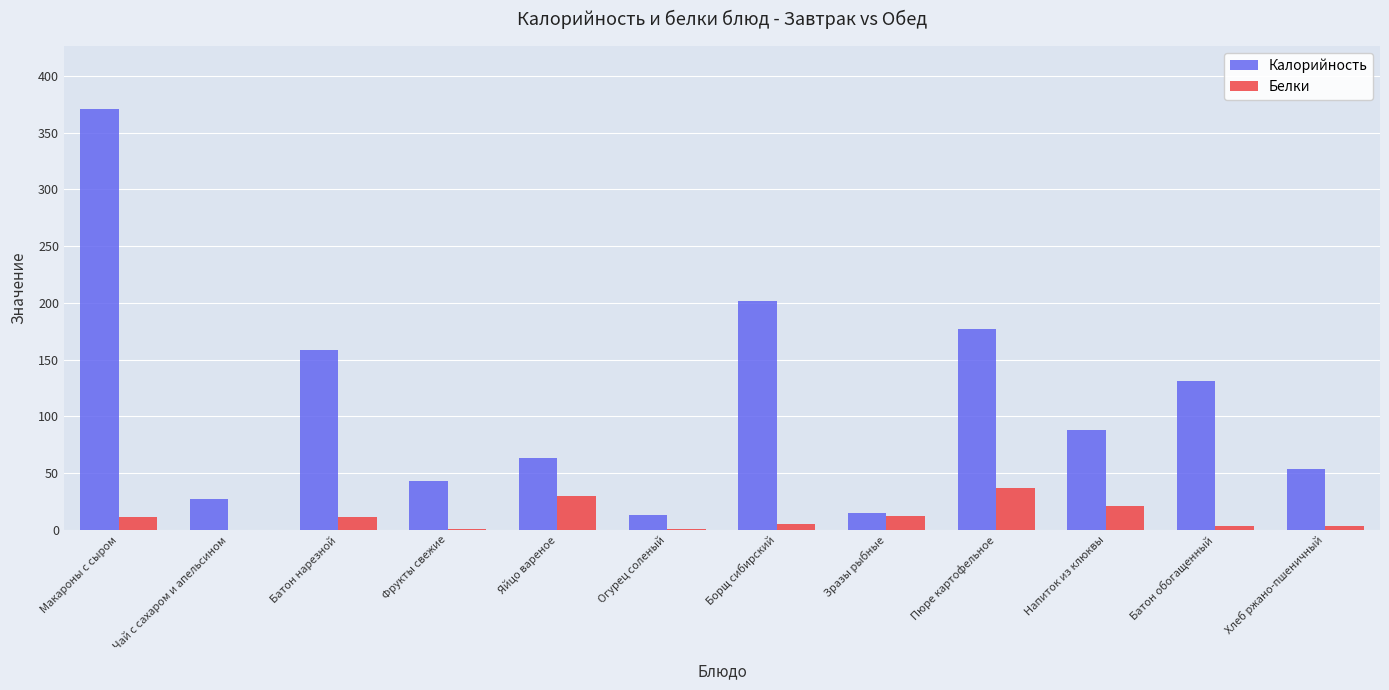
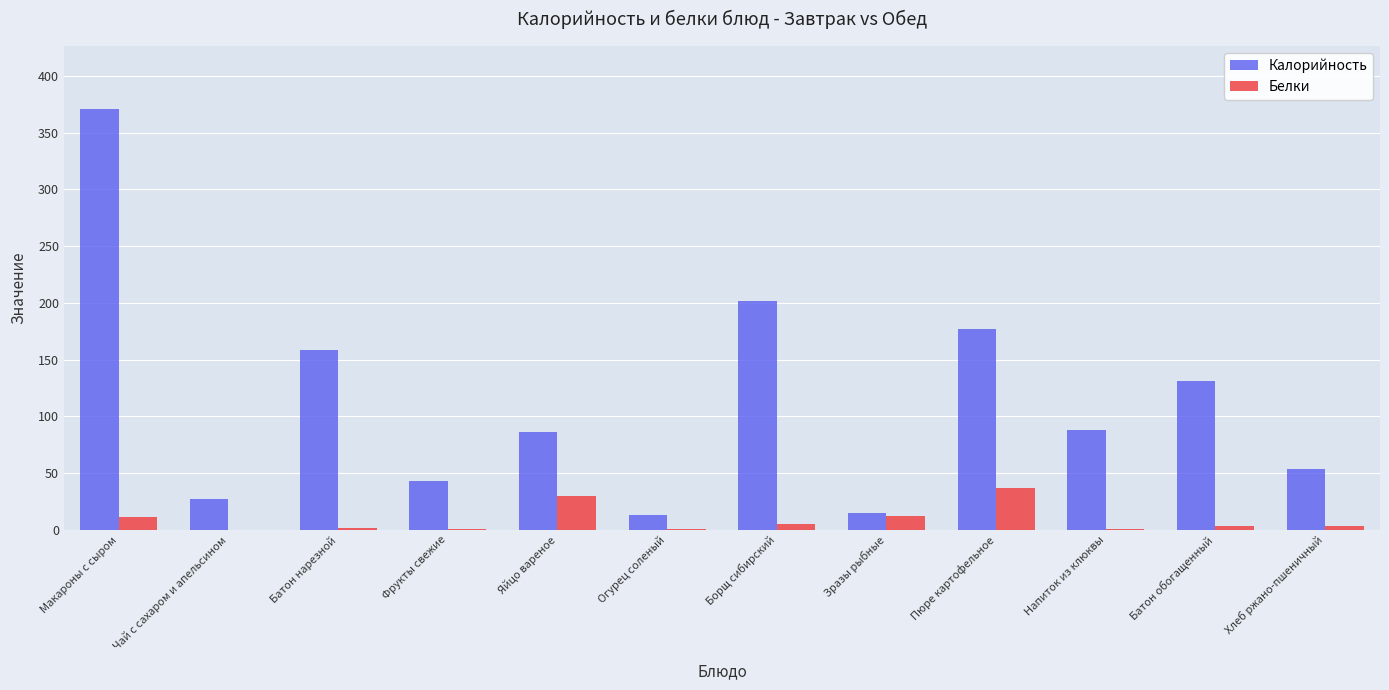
Белки, Батон нарезной: 11 -> 2
Калорийность, Яйцо вареное: 63 -> 87
Белки, Напиток из клюквы: 21 -> 1
